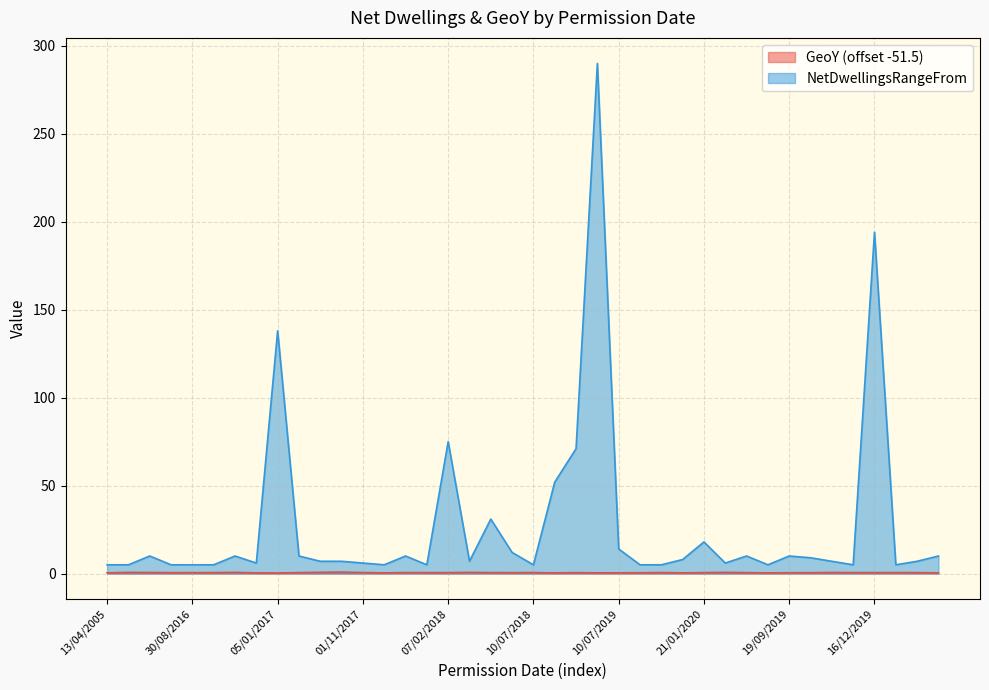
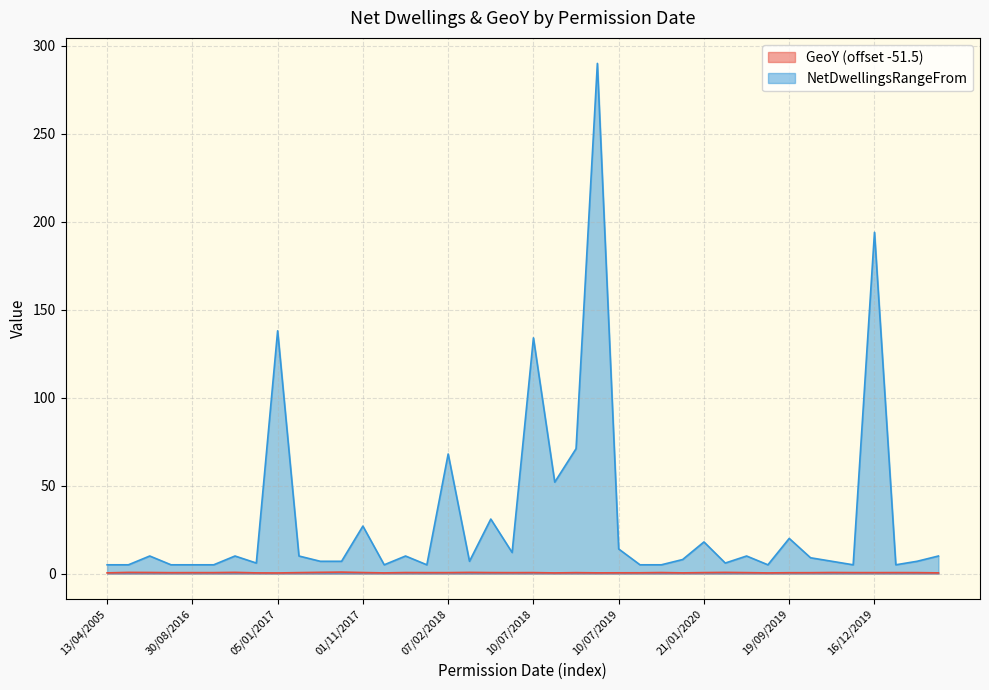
NetDwellingsRangeFrom, 01/11/2017: 6 -> 27
NetDwellingsRangeFrom, 07/02/2018: 75 -> 68
NetDwellingsRangeFrom, 10/07/2018: 5 -> 134
NetDwellingsRangeFrom, 19/09/2019: 10 -> 20
